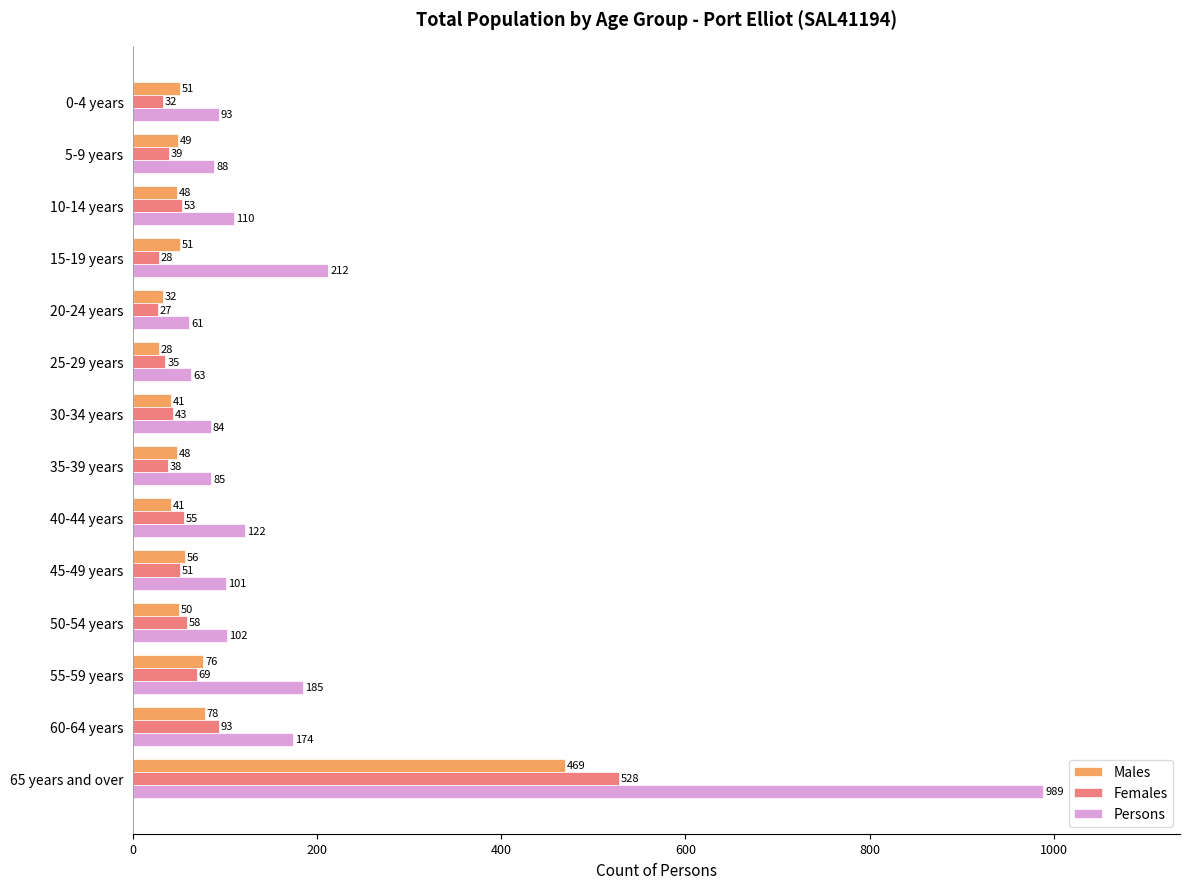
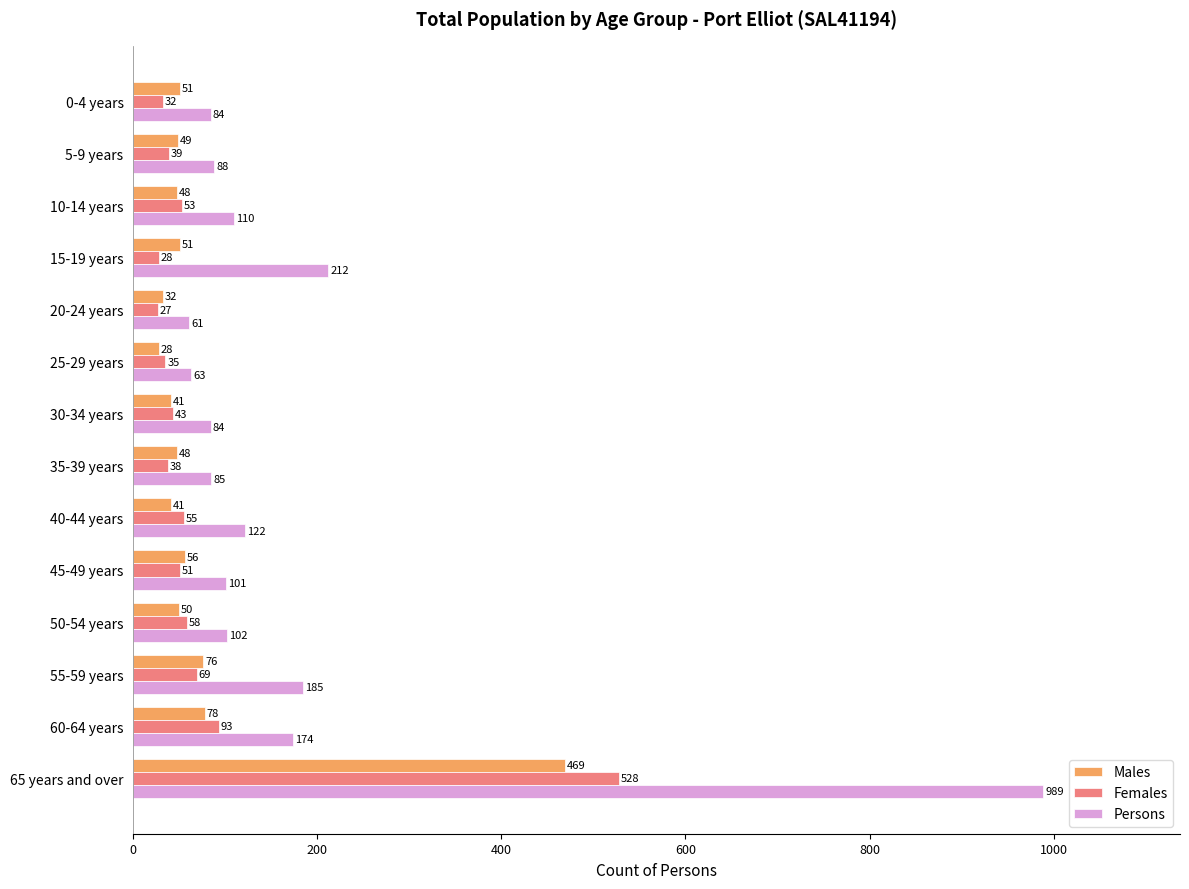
Persons, 0-4 years: 93 -> 84
